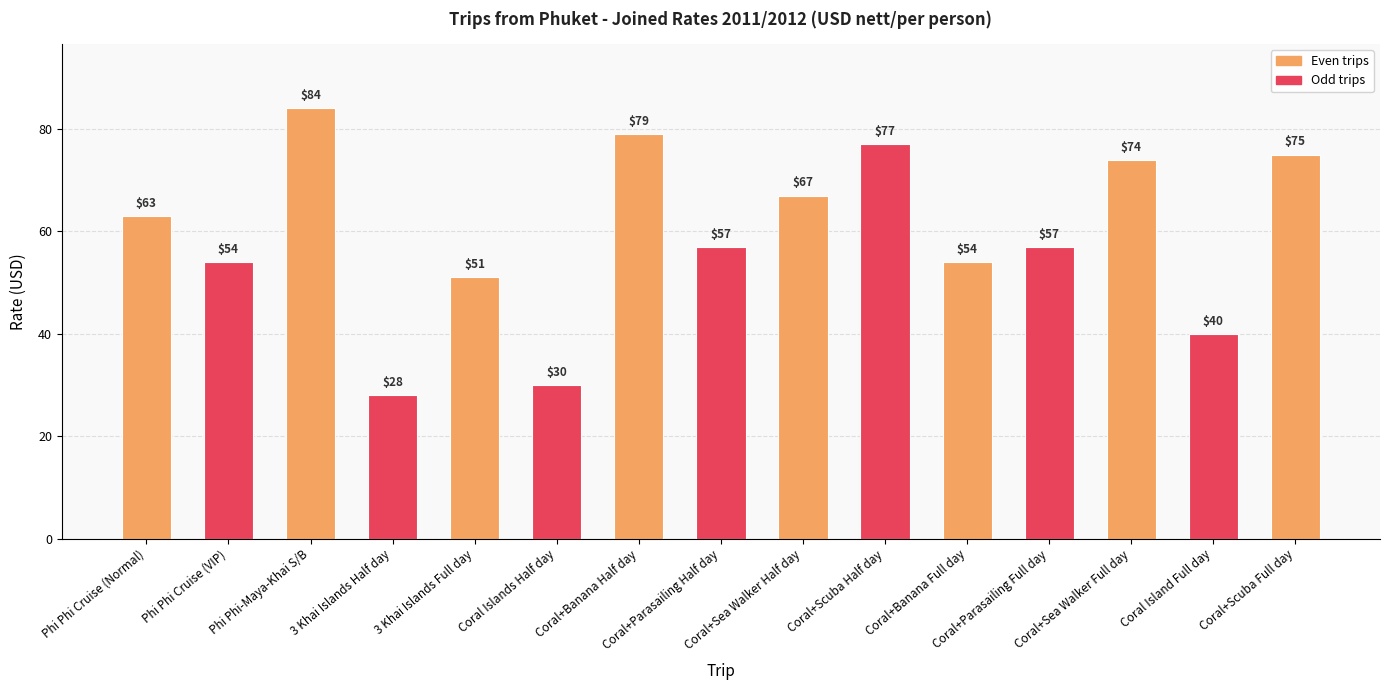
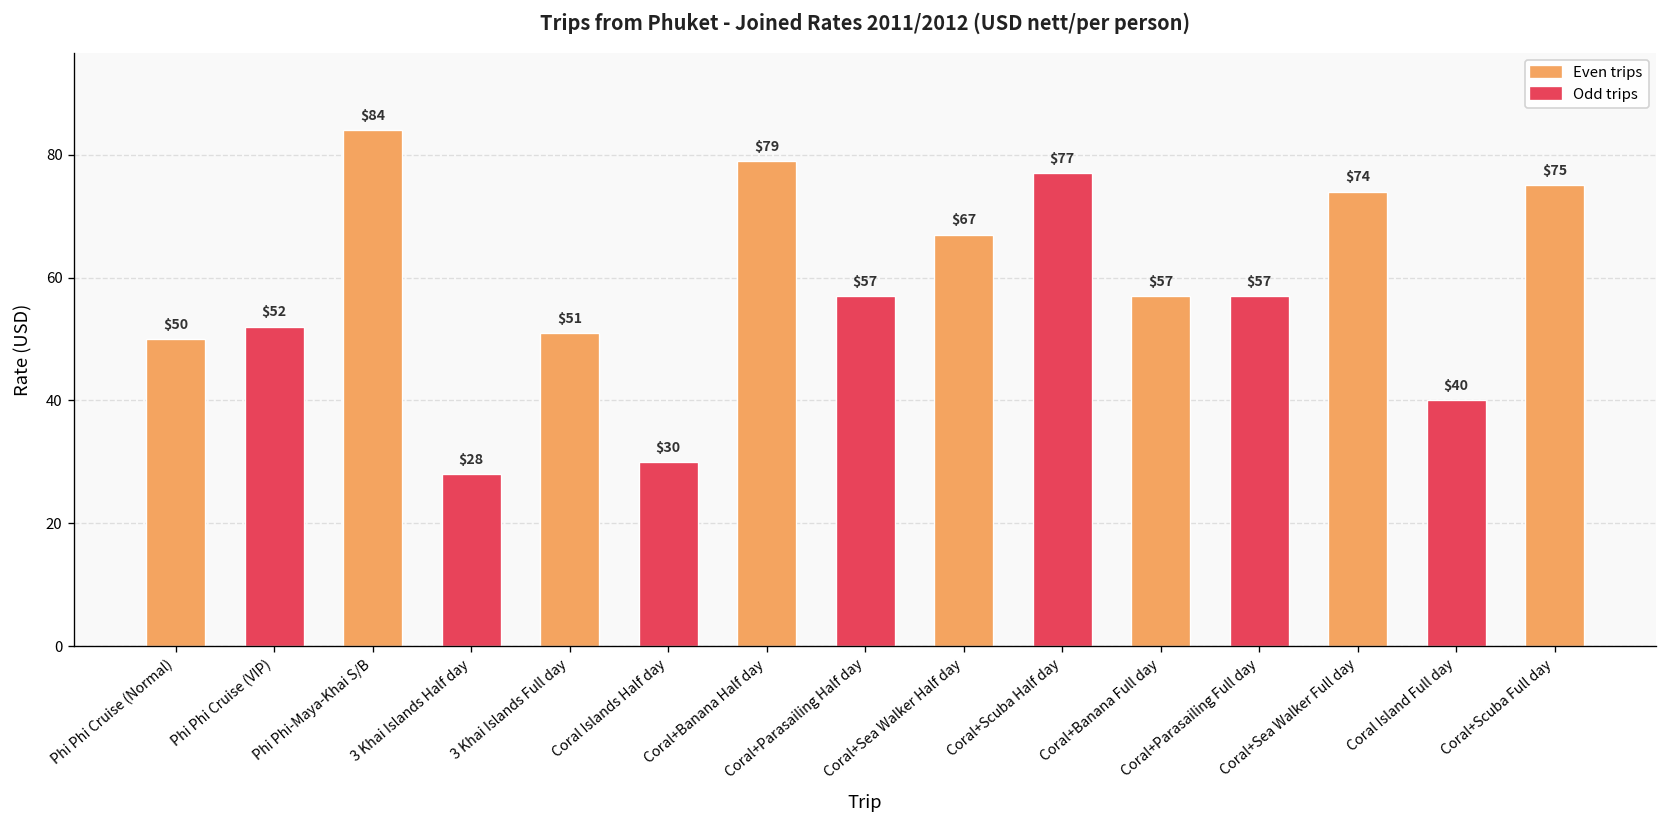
Phi Phi Cruise (Normal): $63 -> $50
Phi Phi Cruise (VIP): $54 -> $52
Coral+Banana Full day: $54 -> $57
